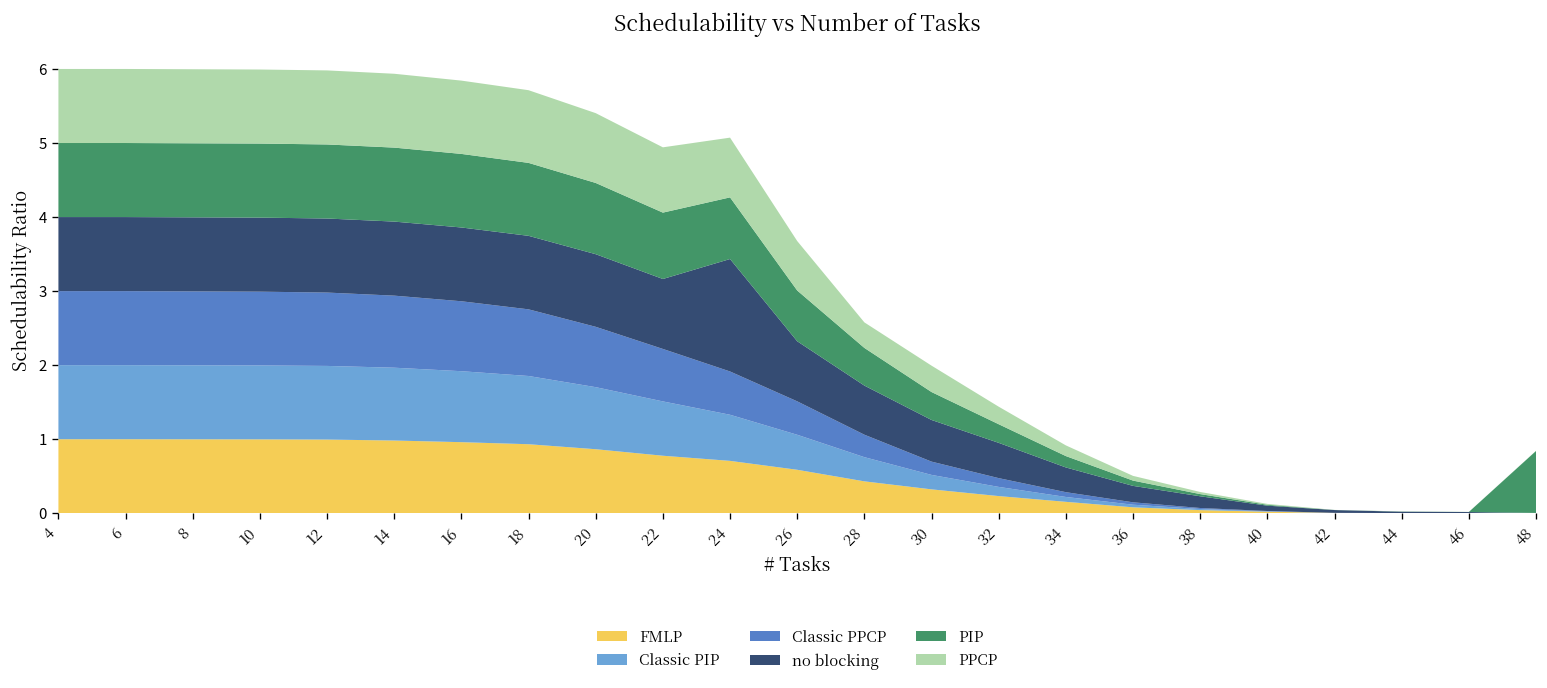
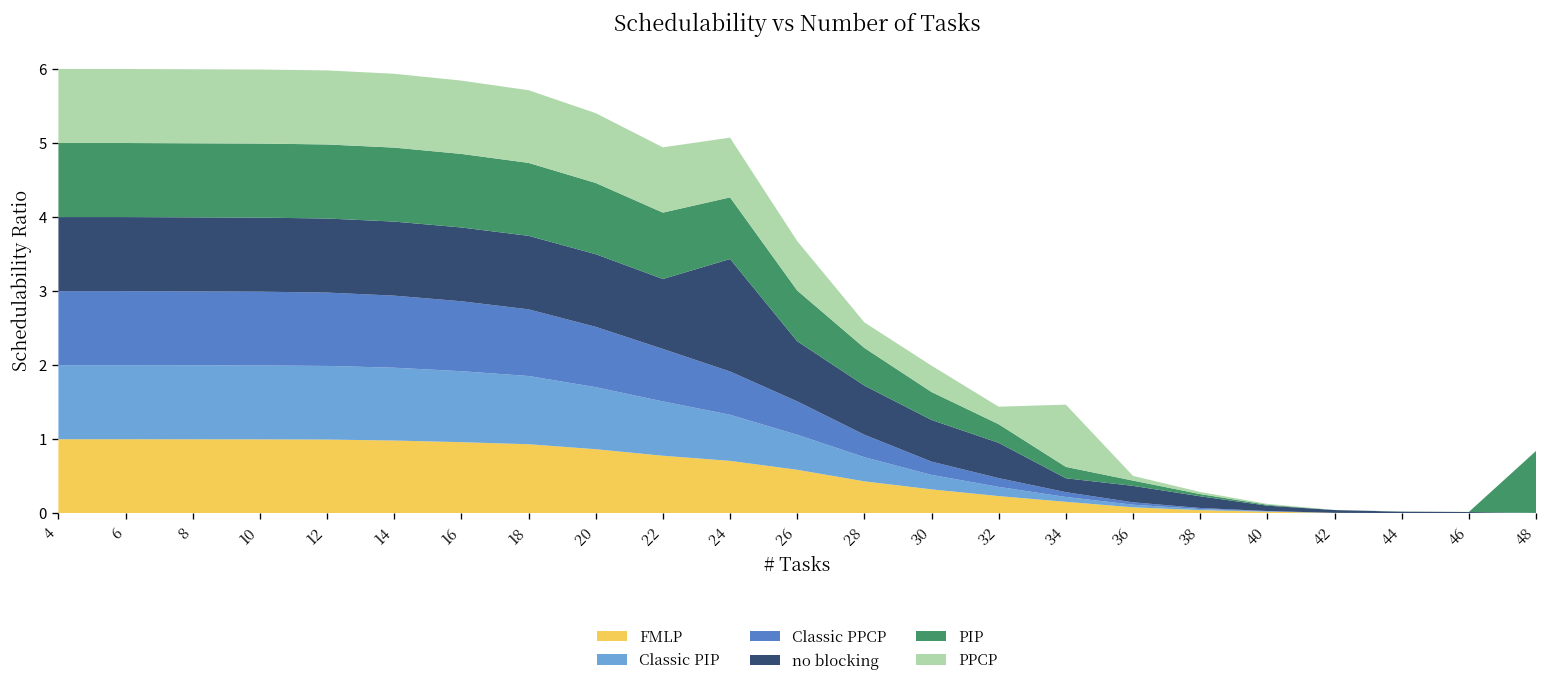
no blocking, 34: 0.3 -> 0.2
PPCP, 34: 0.1 -> 0.8
